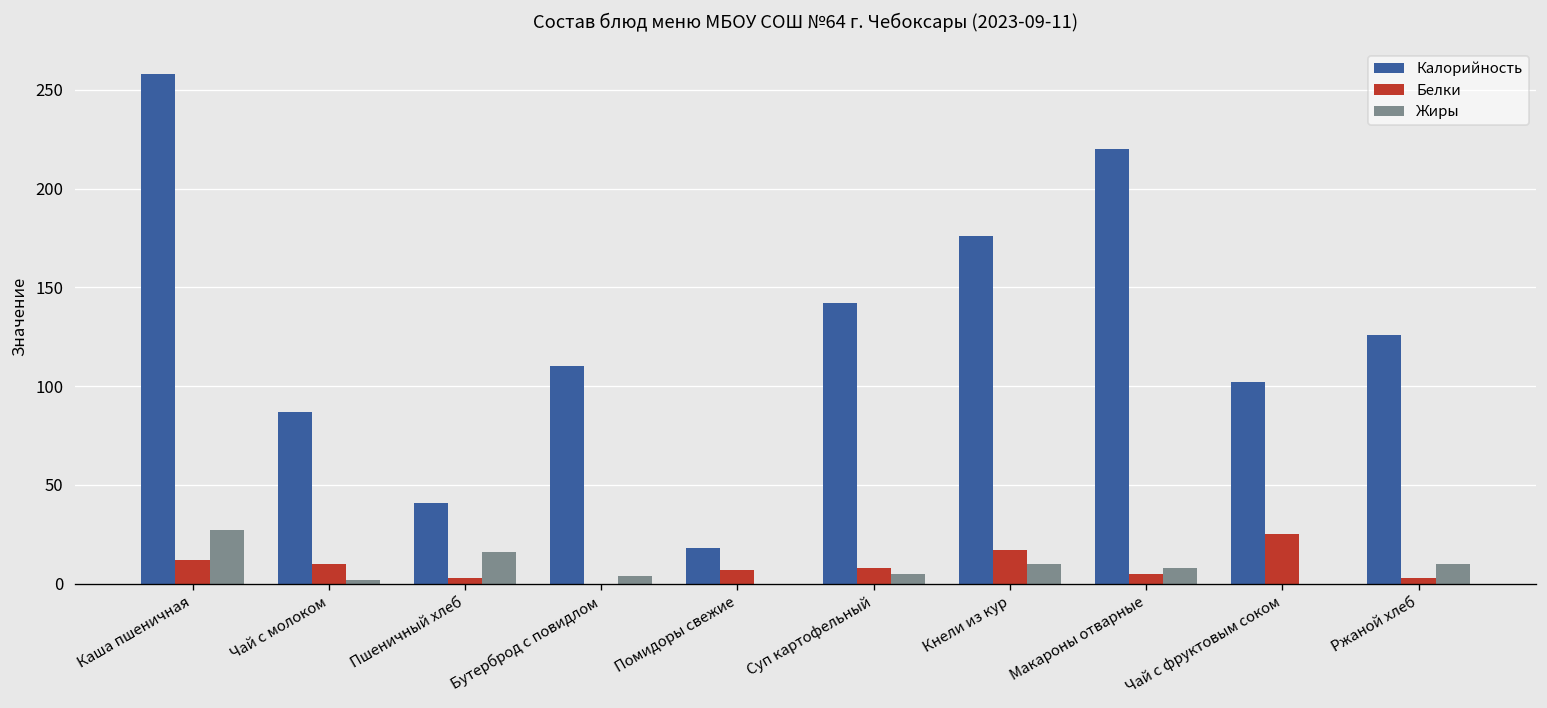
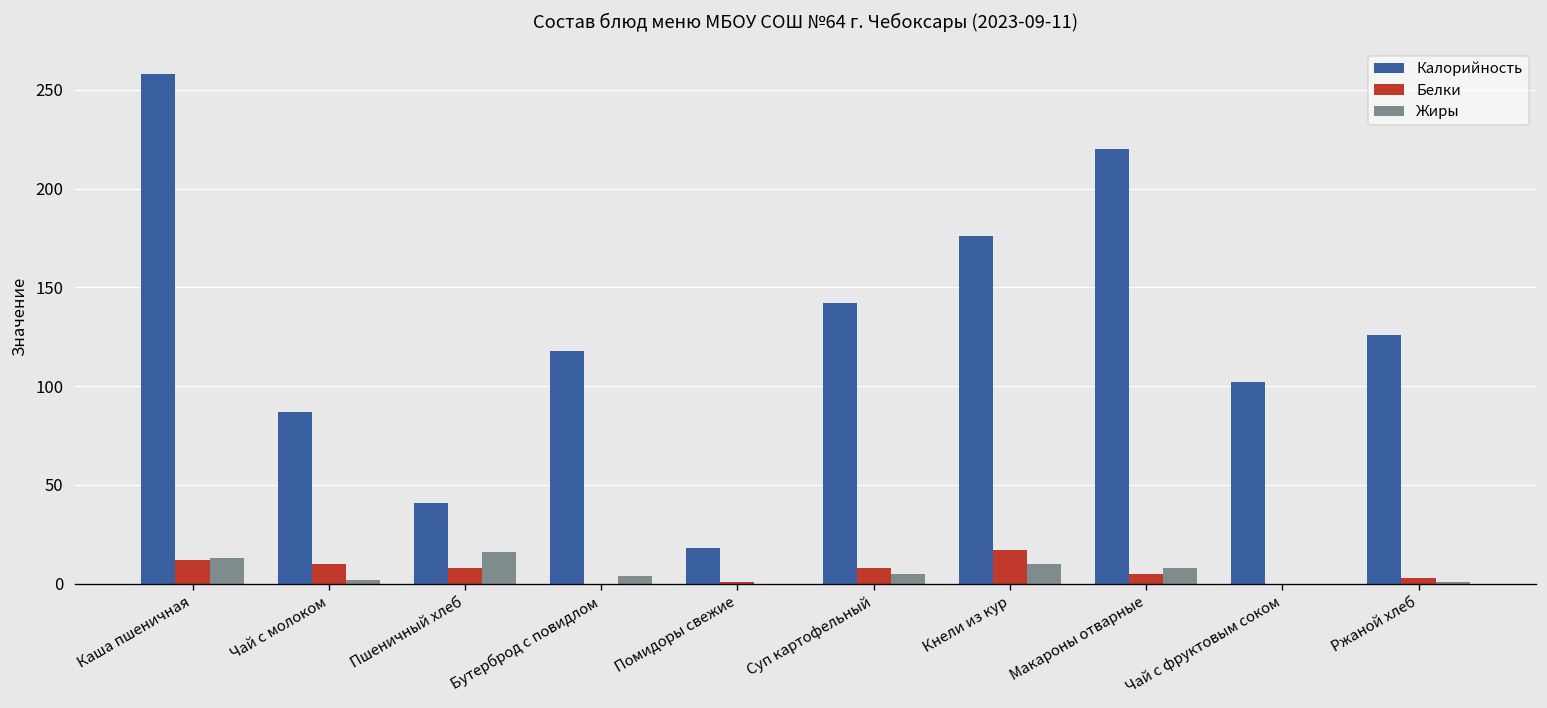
Жиры, Каша пшеничная: 27 -> 13
Белки, Пшеничный хлеб: 3 -> 8
Калорийность, Бутерброд с повидлом: 110 -> 118
Белки, Помидоры свежие: 7 -> 1
Белки, Чай с фруктовым соком: 25 -> 0
Жиры, Ржаной хлеб: 10 -> 1
